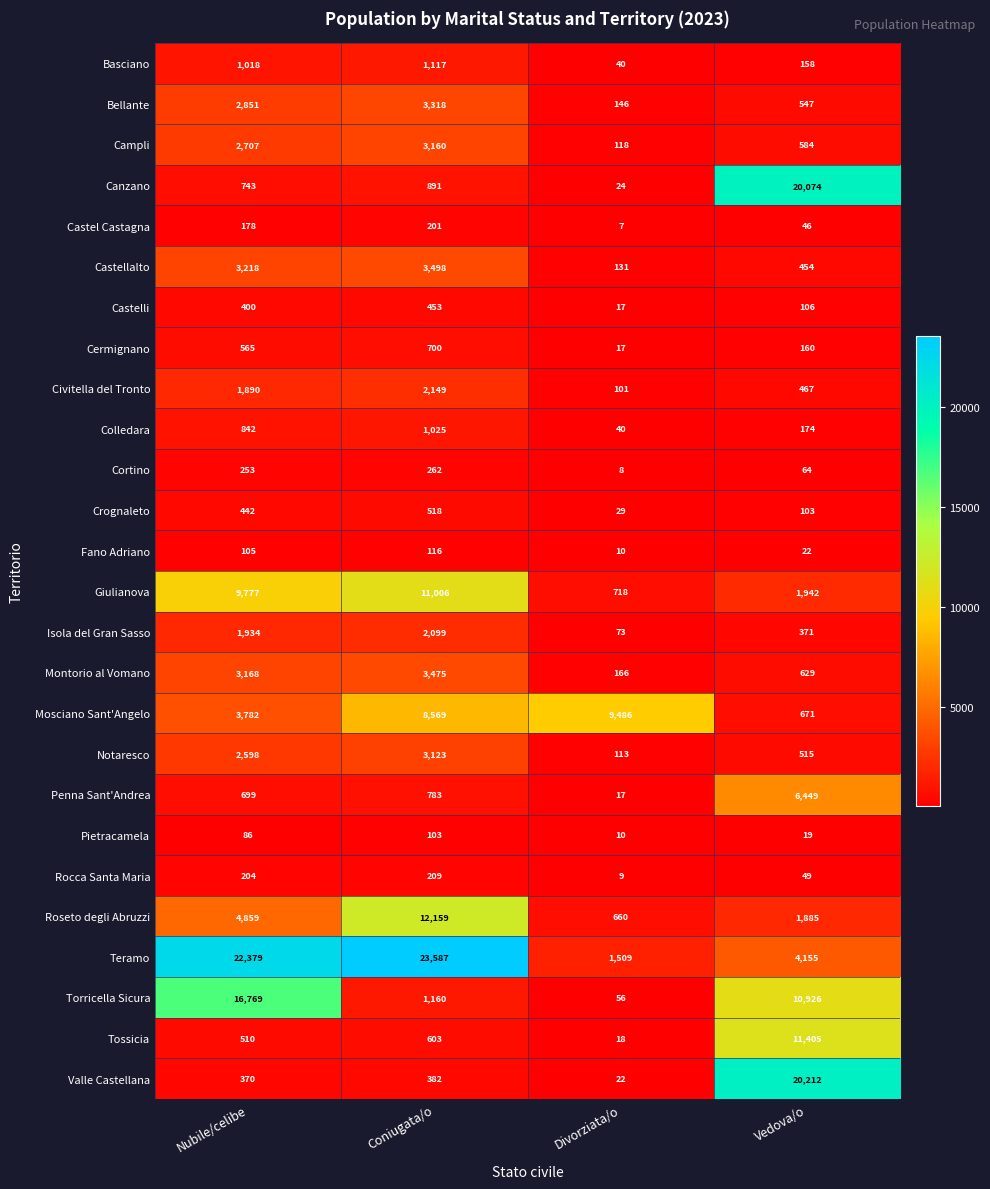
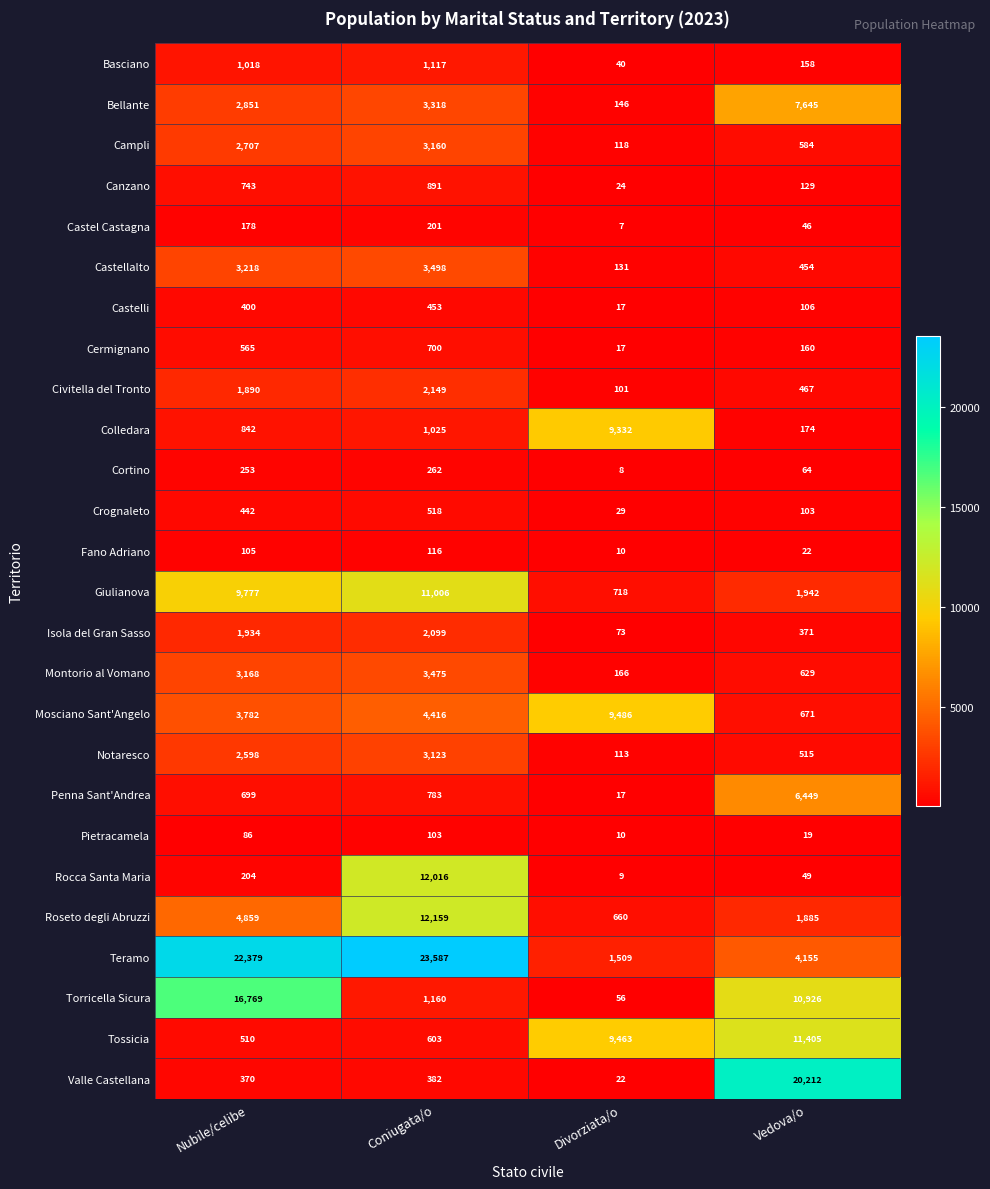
Bellante, Vedova/o: 547 -> 7,645
Canzano, Vedova/o: 20,074 -> 129
Colledara, Divorziata/o: 40 -> 9,332
Mosciano Sant'Angelo, Coniugata/o: 8,569 -> 4,416
Rocca Santa Maria, Coniugata/o: 209 -> 12,016
Tossicia, Divorziata/o: 18 -> 9,463
